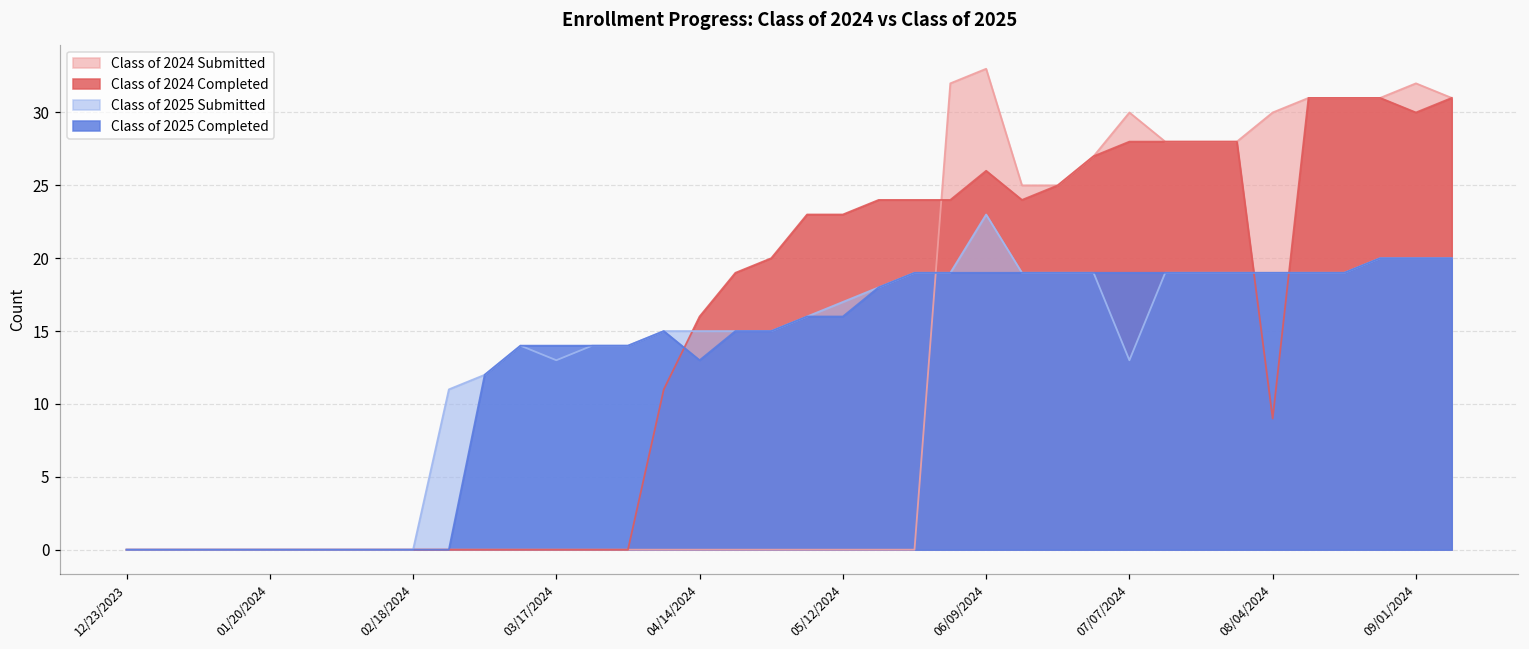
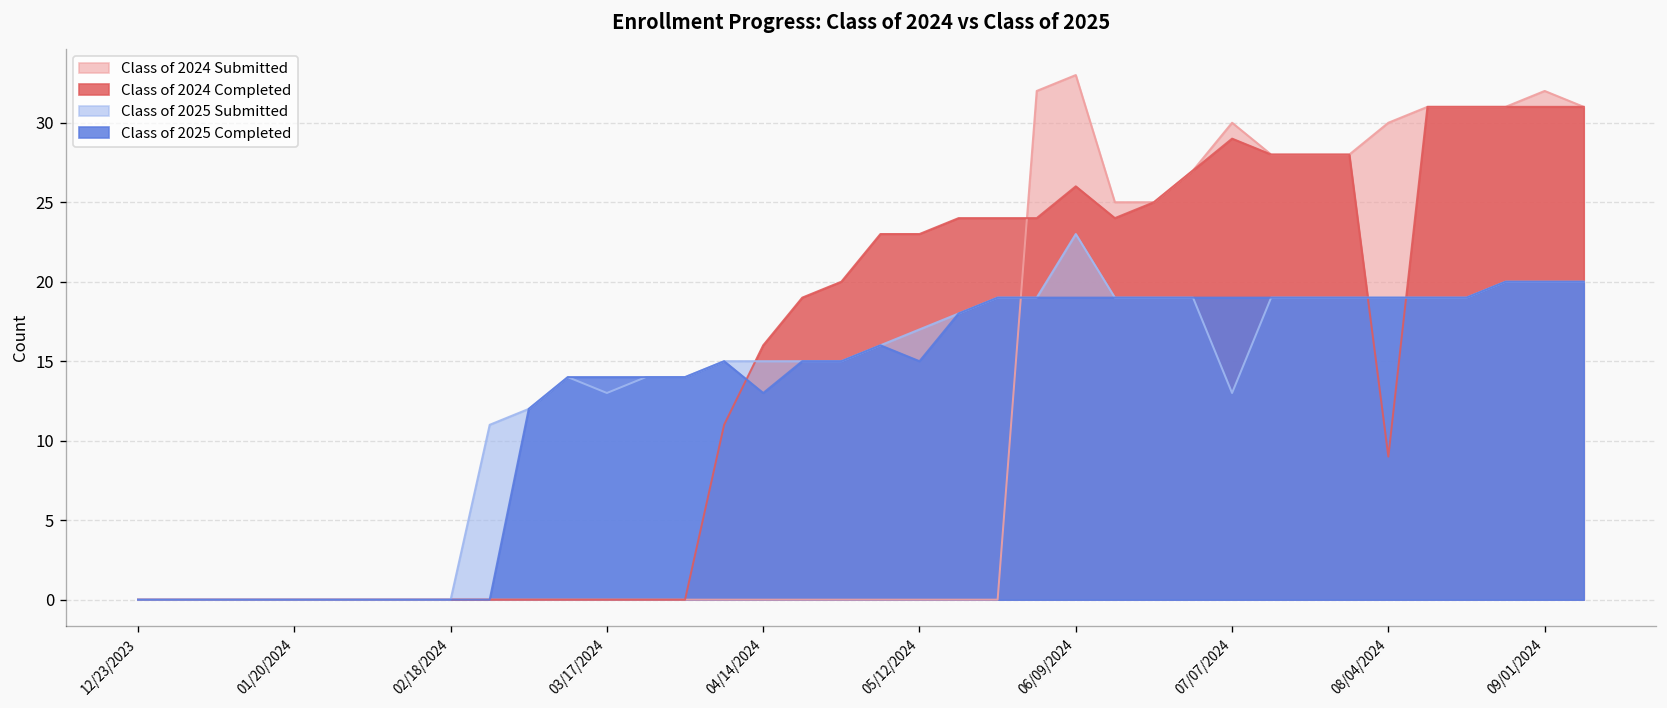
Class of 2025 Completed, 05/12/2024: 16 -> 15
Class of 2024 Completed, 07/07/2024: 28 -> 29
Class of 2024 Completed, 09/01/2024: 30 -> 31
